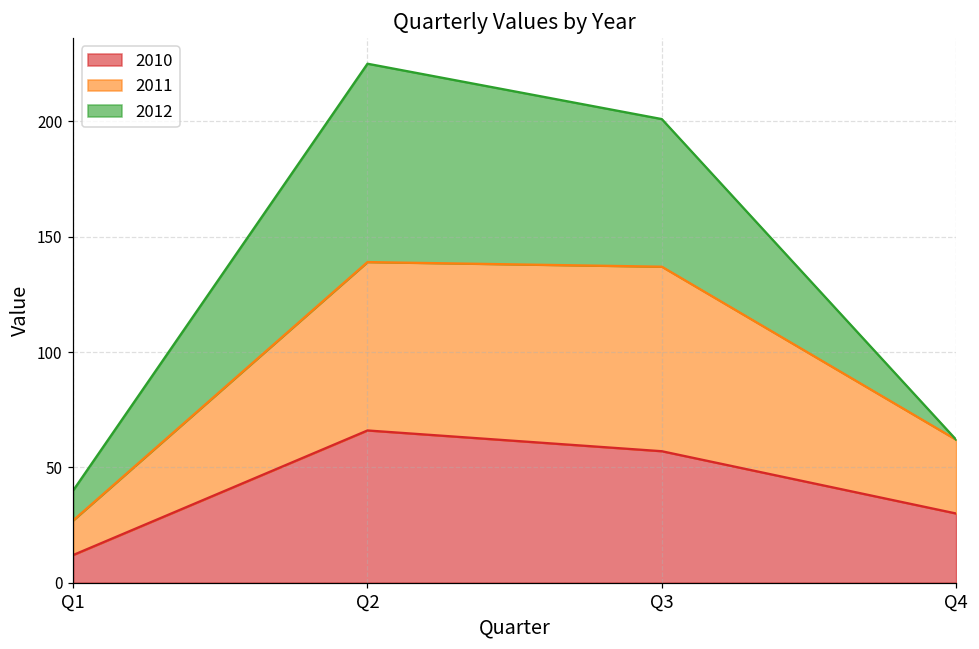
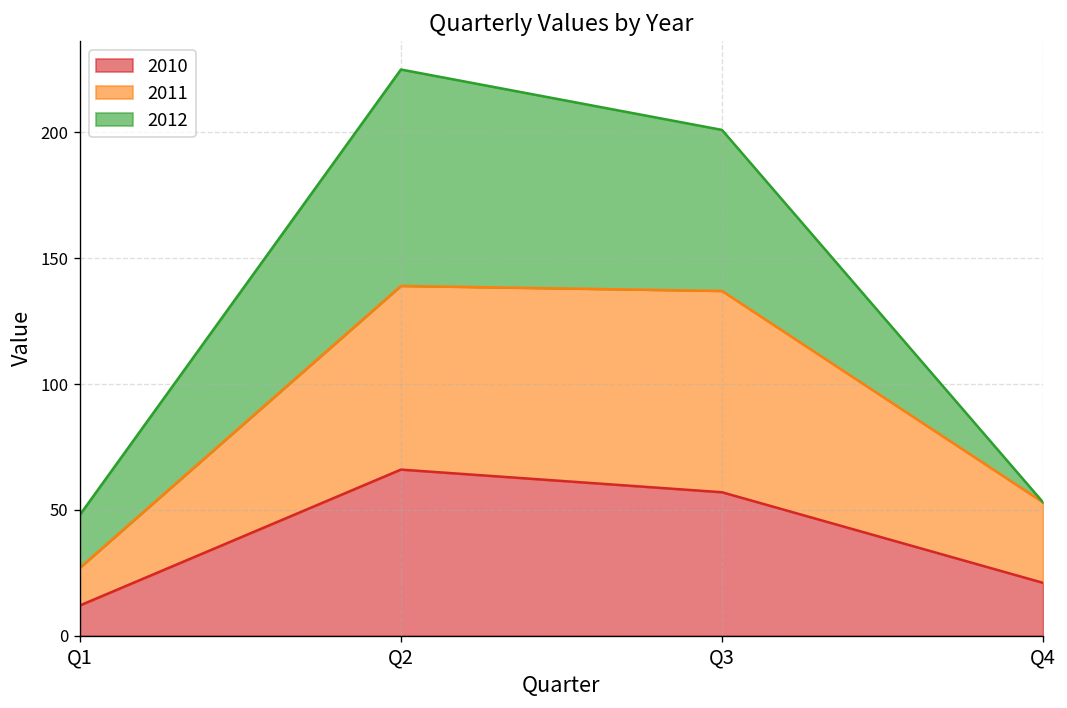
2012, Q1: 13 -> 21
2010, Q4: 30 -> 21
